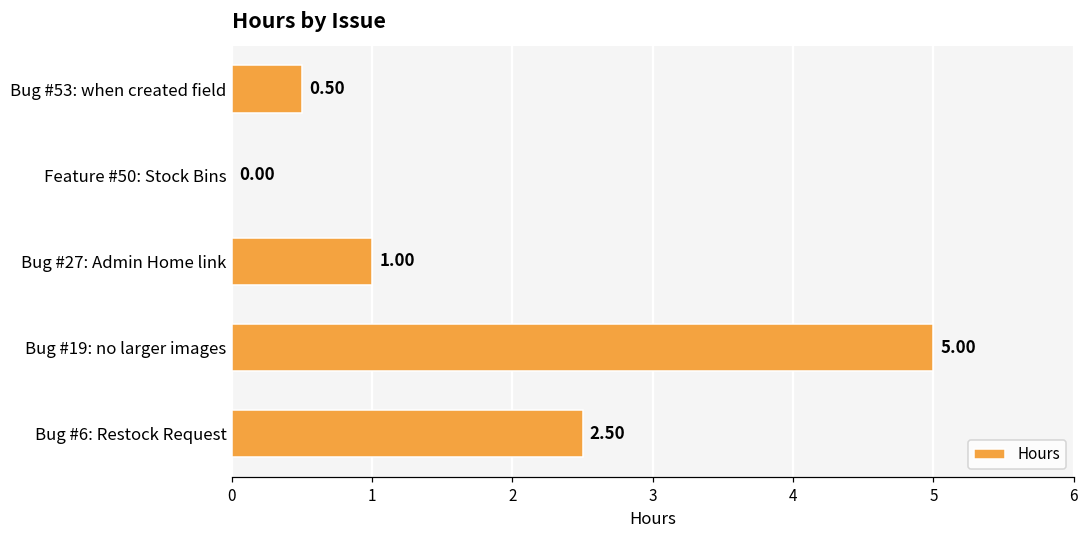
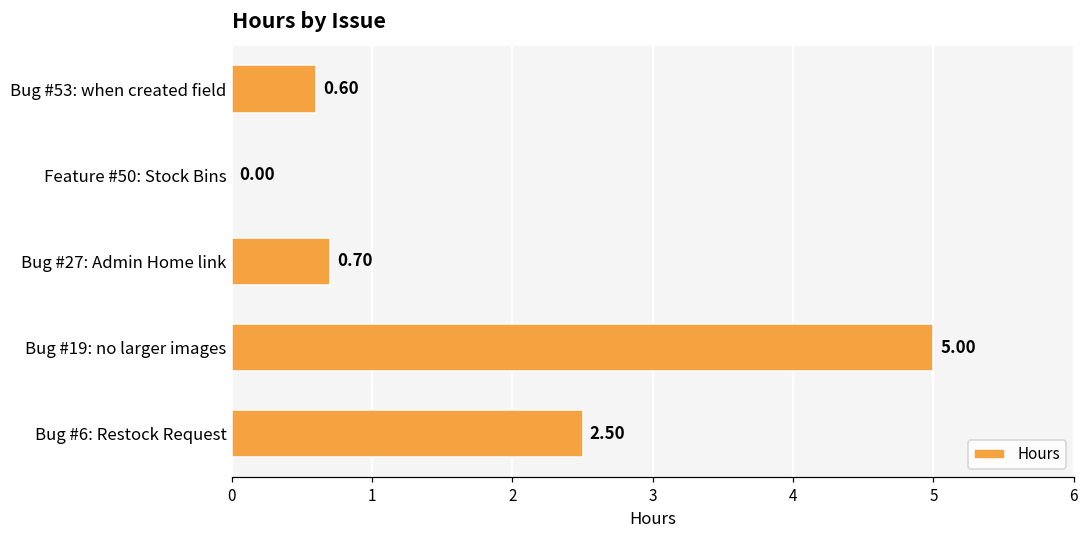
Bug #53: when created field: 0.50 -> 0.60
Bug #27: Admin Home link: 1.00 -> 0.70
